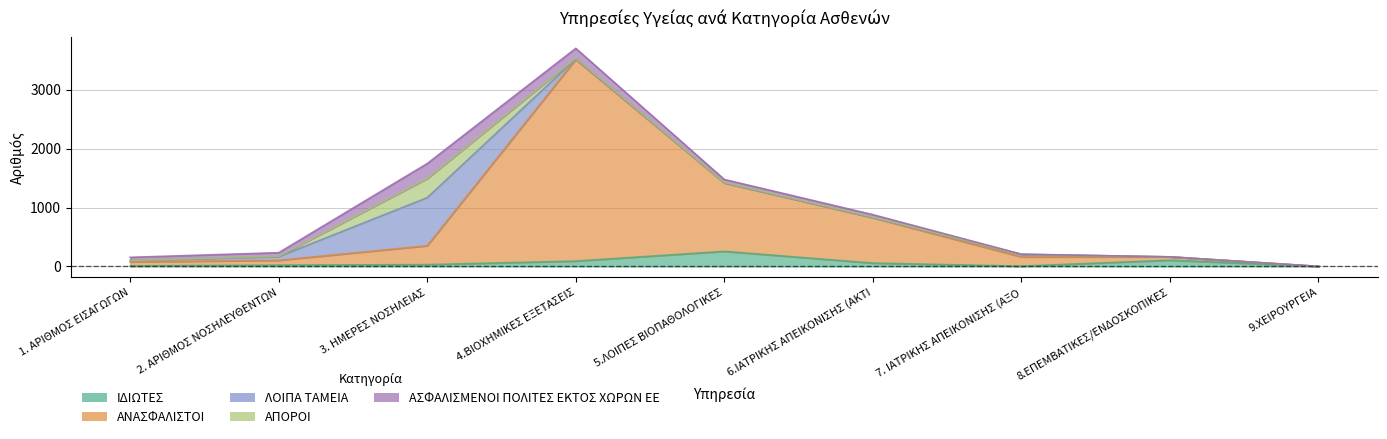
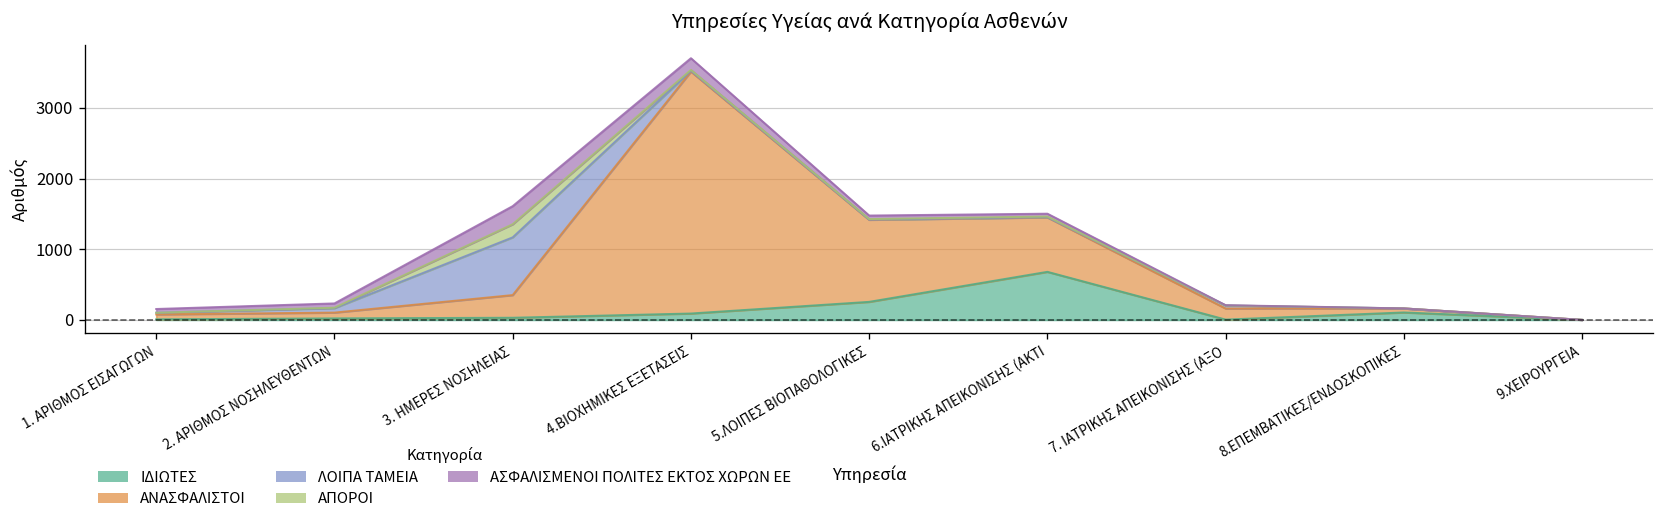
ΑΠΟΡΟΙ, 3. ΗΜΕΡΕΣ ΝΟΣΗΛΕΙΑΣ: 300 -> 200
ΙΔΙΩΤΕΣ, 6.ΙΑΤΡΙΚΗΣ ΑΠΕΙΚΟΝΙΣΗΣ (ΑΚΤΙ: 100 -> 700
